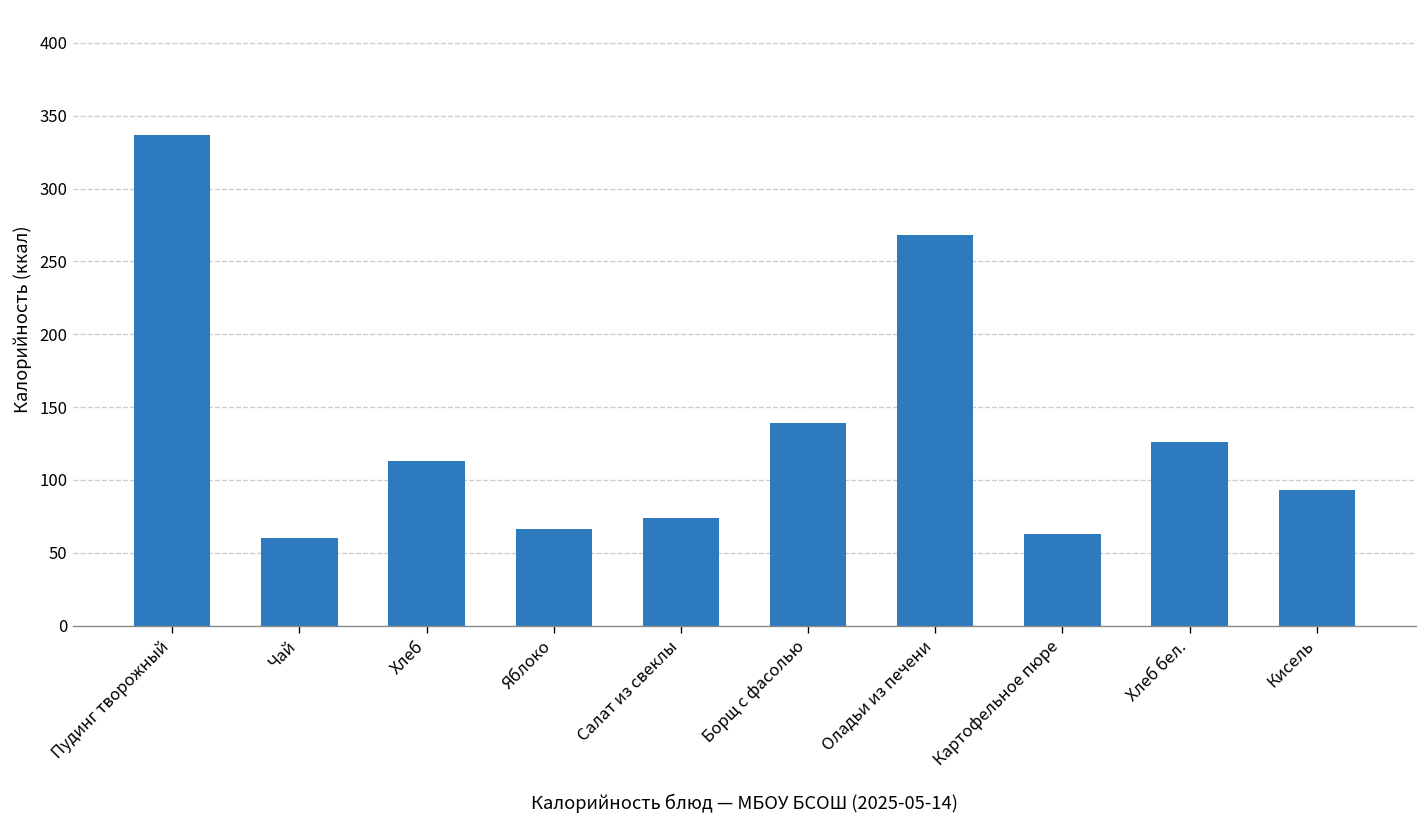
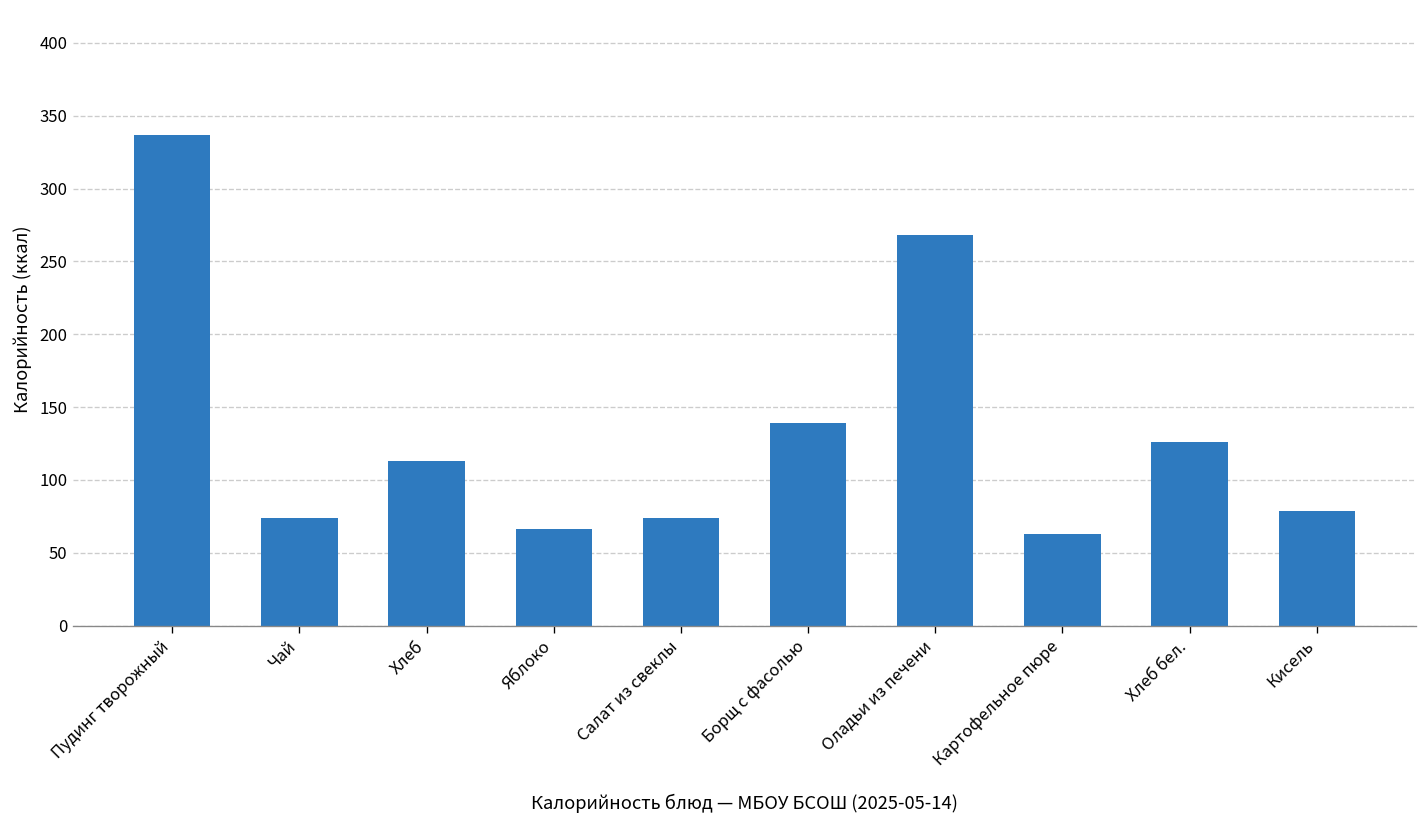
Чай: 60 -> 74
Кисель: 93 -> 79
